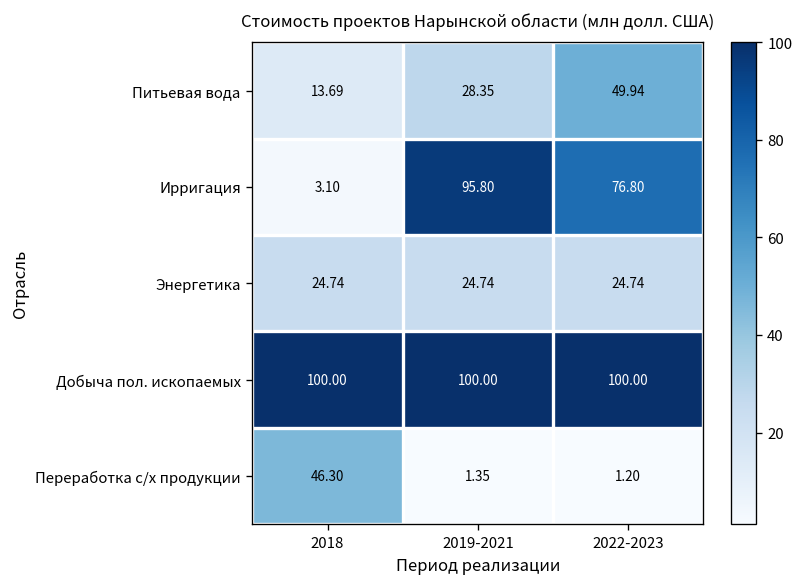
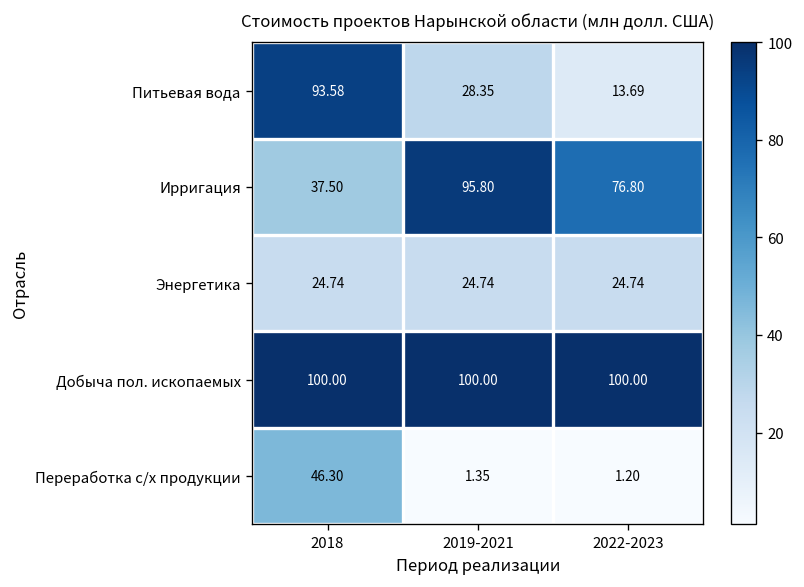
Питьевая вода, 2018: 13.69 -> 93.58
Питьевая вода, 2022-2023: 49.94 -> 13.69
Ирригация, 2018: 3.10 -> 37.50
